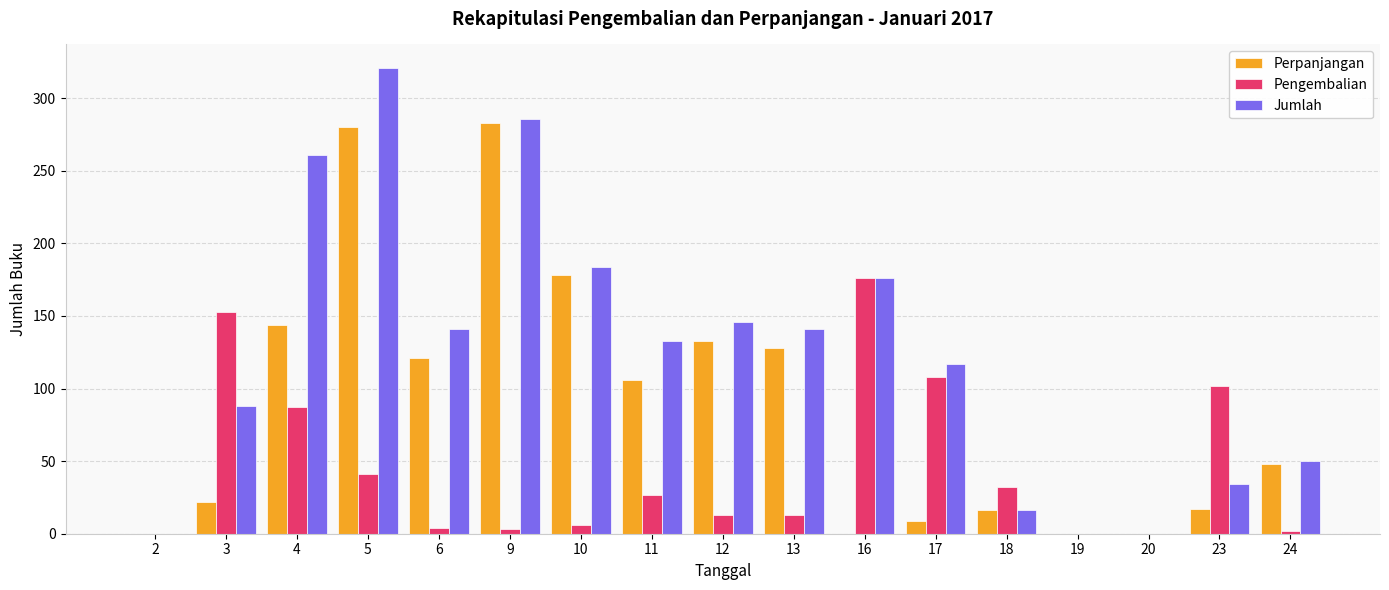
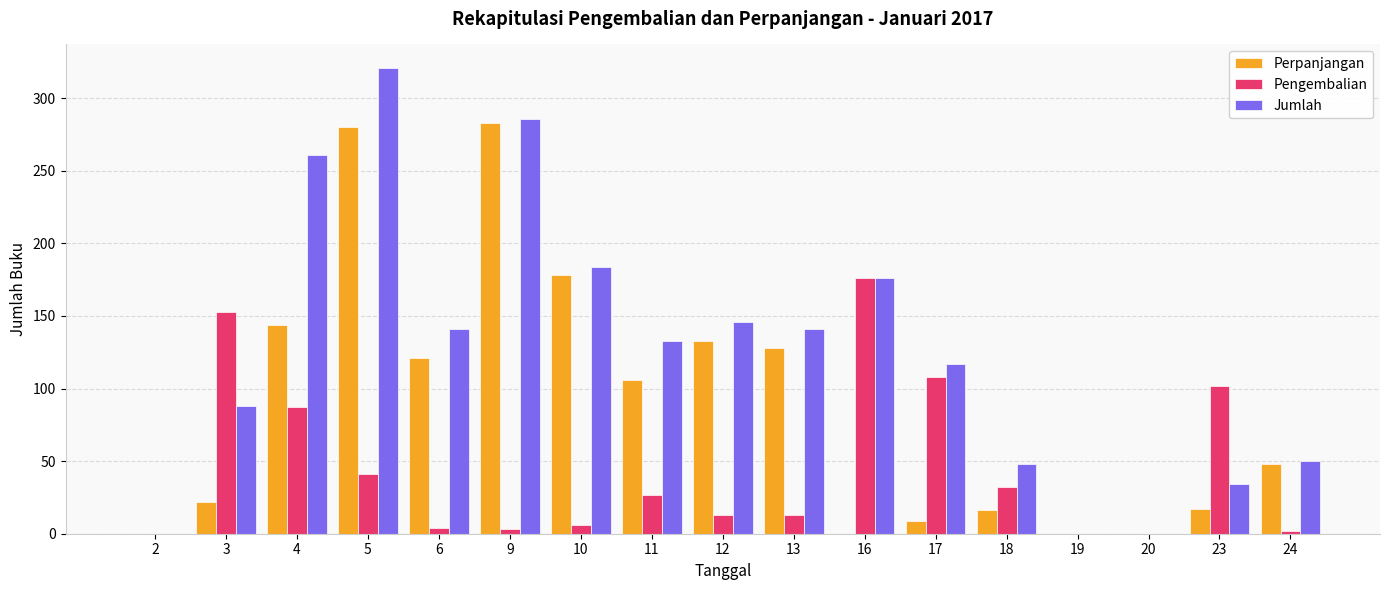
Jumlah, 18: 16 -> 48
